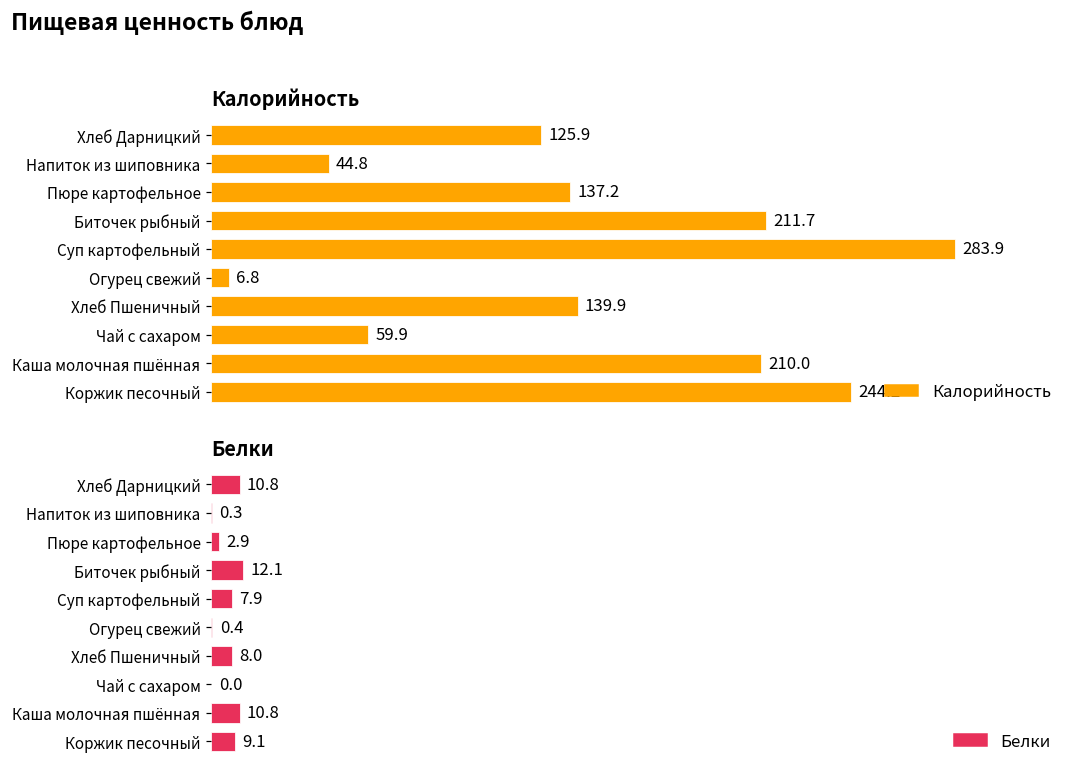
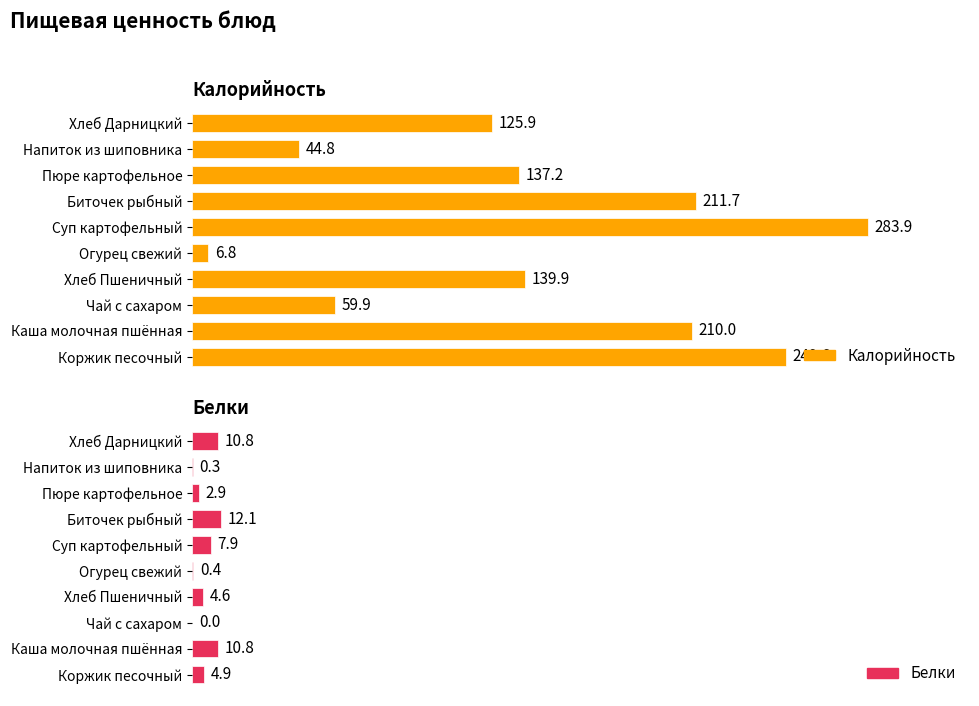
Калорийность, Коржик песочный: 244.2 -> 249.6
Белки, Хлеб Пшеничный: 8.0 -> 4.6
Белки, Коржик песочный: 9.1 -> 4.9
